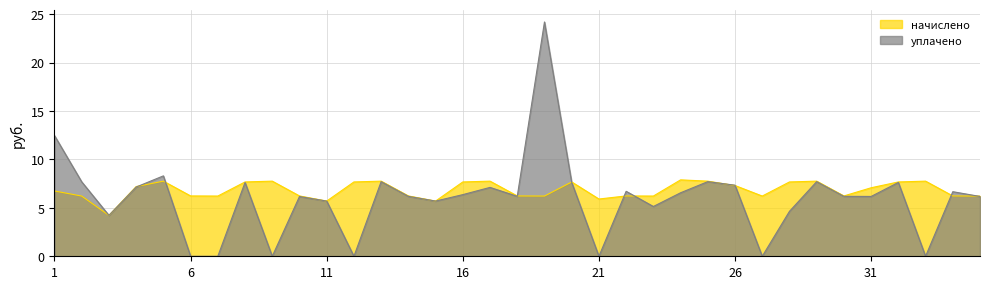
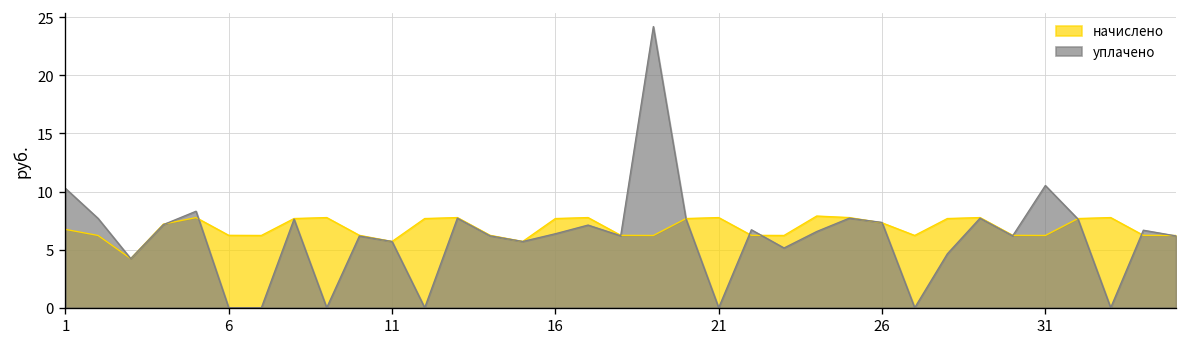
уплачено, 1: 12 -> 10
начислено, 21: 6 -> 8
начислено, 31: 7 -> 6
уплачено, 31: 6 -> 11
